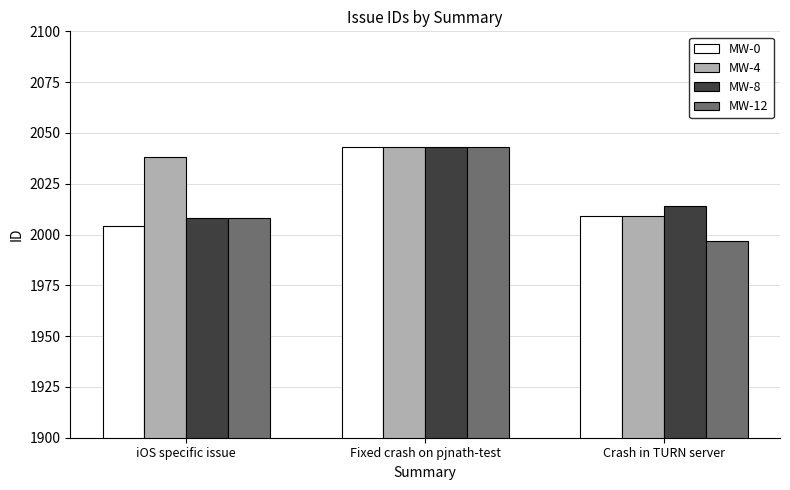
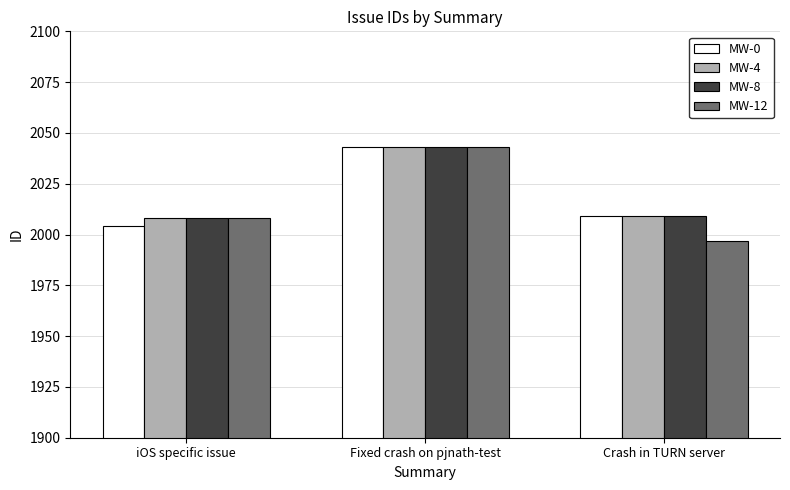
MW-4, iOS specific issue: 2038 -> 2008
MW-8, Crash in TURN server: 2014 -> 2009
